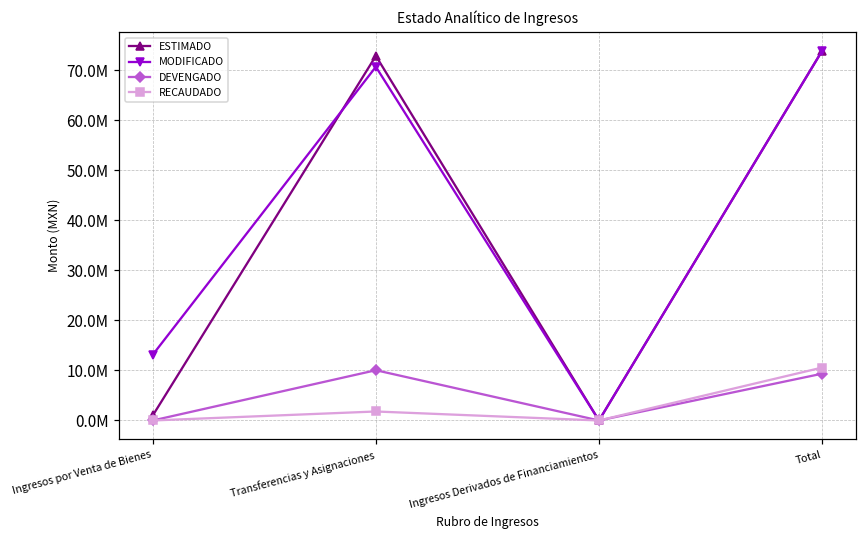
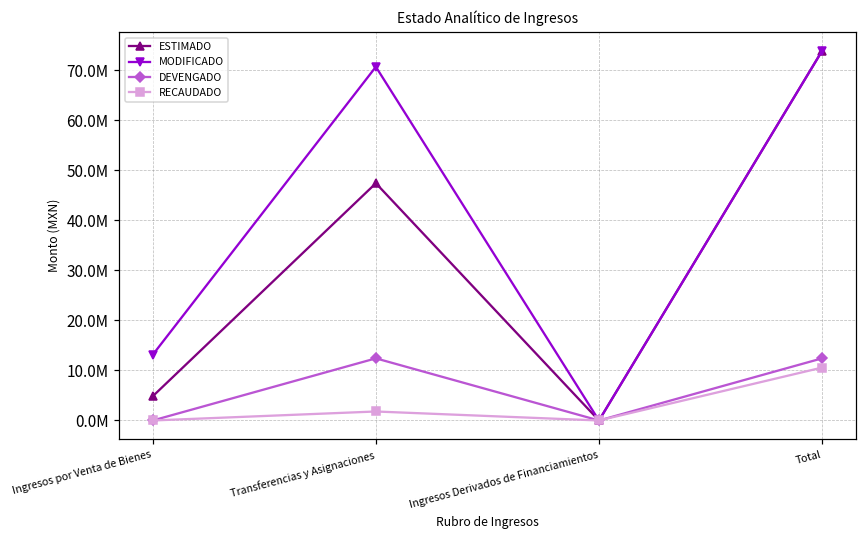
ESTIMADO, Ingresos por Venta de Bienes: 1000000 -> 5000000
ESTIMADO, Transferencias y Asignaciones: 73000000 -> 47000000
DEVENGADO, Transferencias y Asignaciones: 10000000 -> 12000000
DEVENGADO, Total: 9000000 -> 12000000
